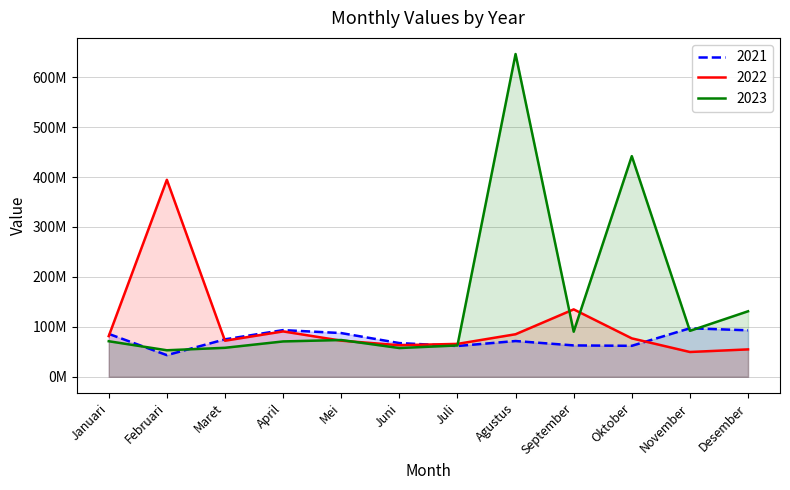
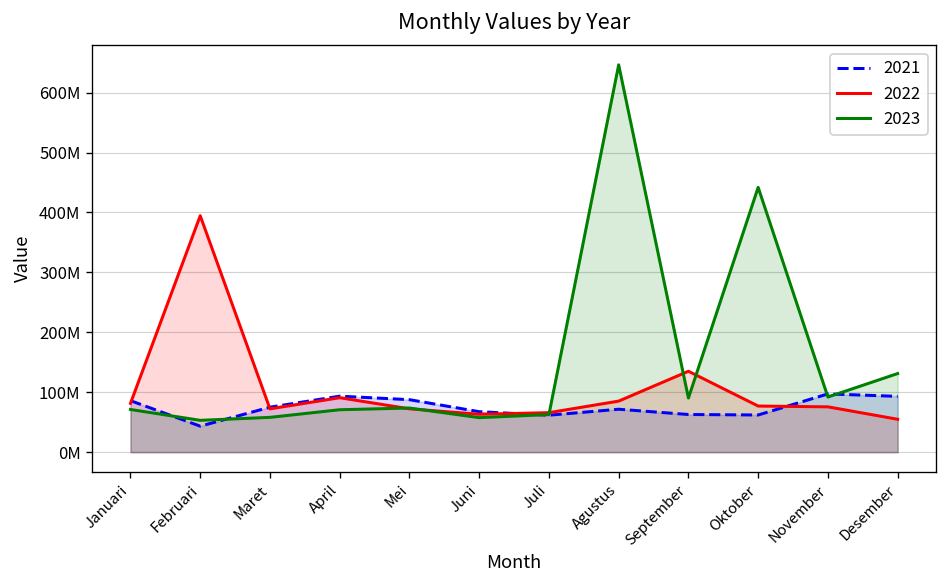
2022, November: 50000000 -> 80000000
